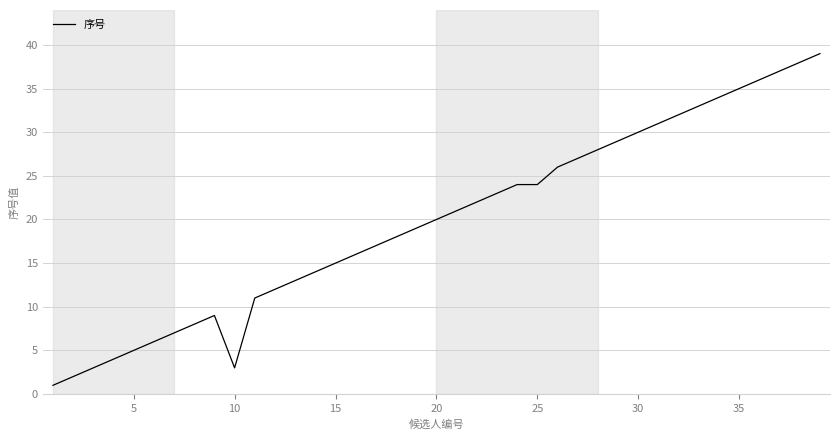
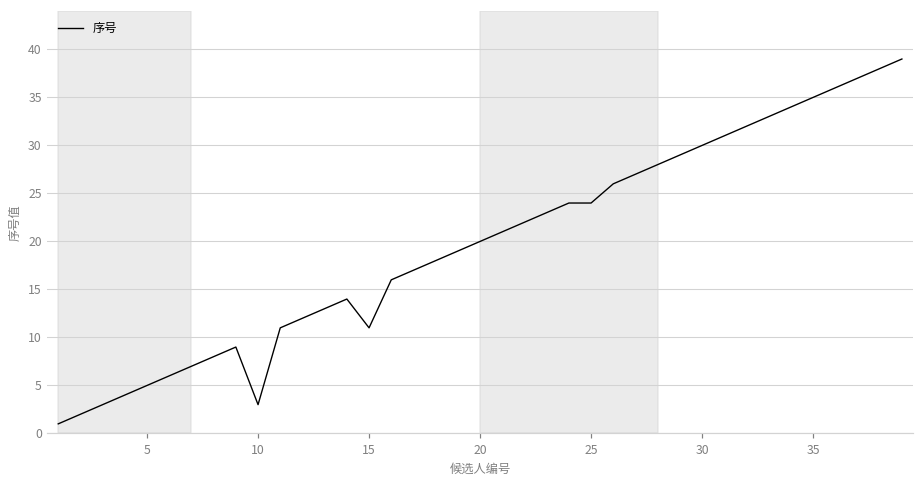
15: 15 -> 11
